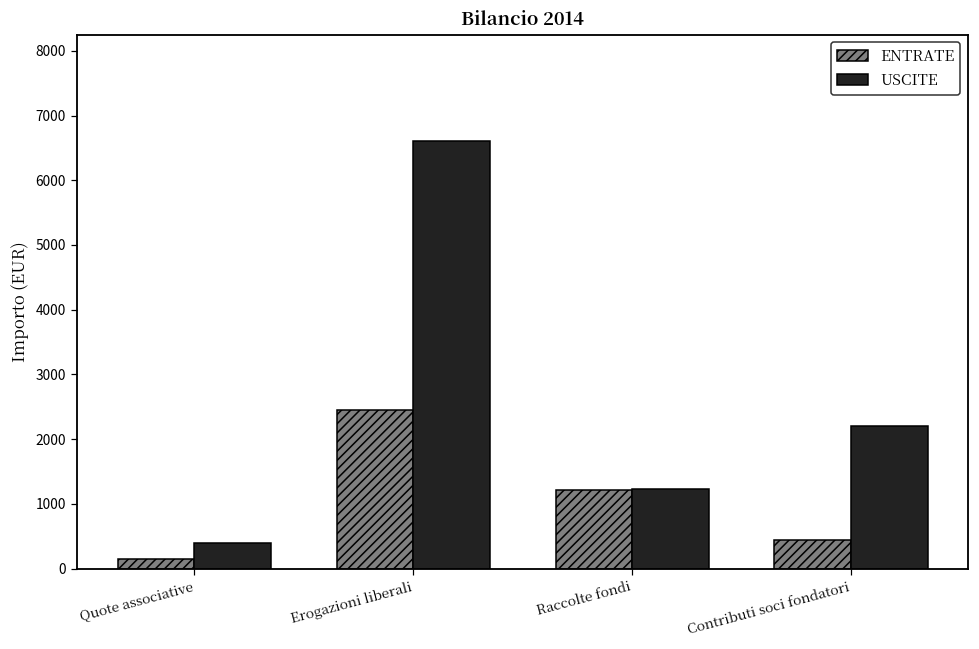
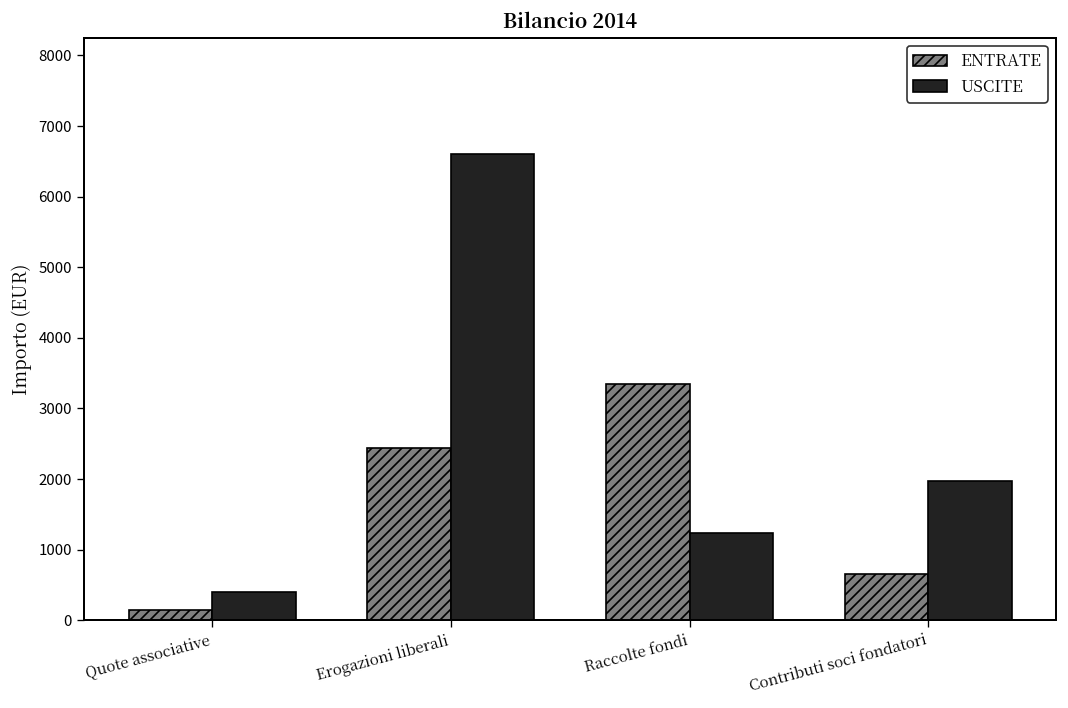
ENTRATE, Raccolte fondi: 1200 -> 3300
ENTRATE, Contributi soci fondatori: 400 -> 700
USCITE, Contributi soci fondatori: 2200 -> 2000
